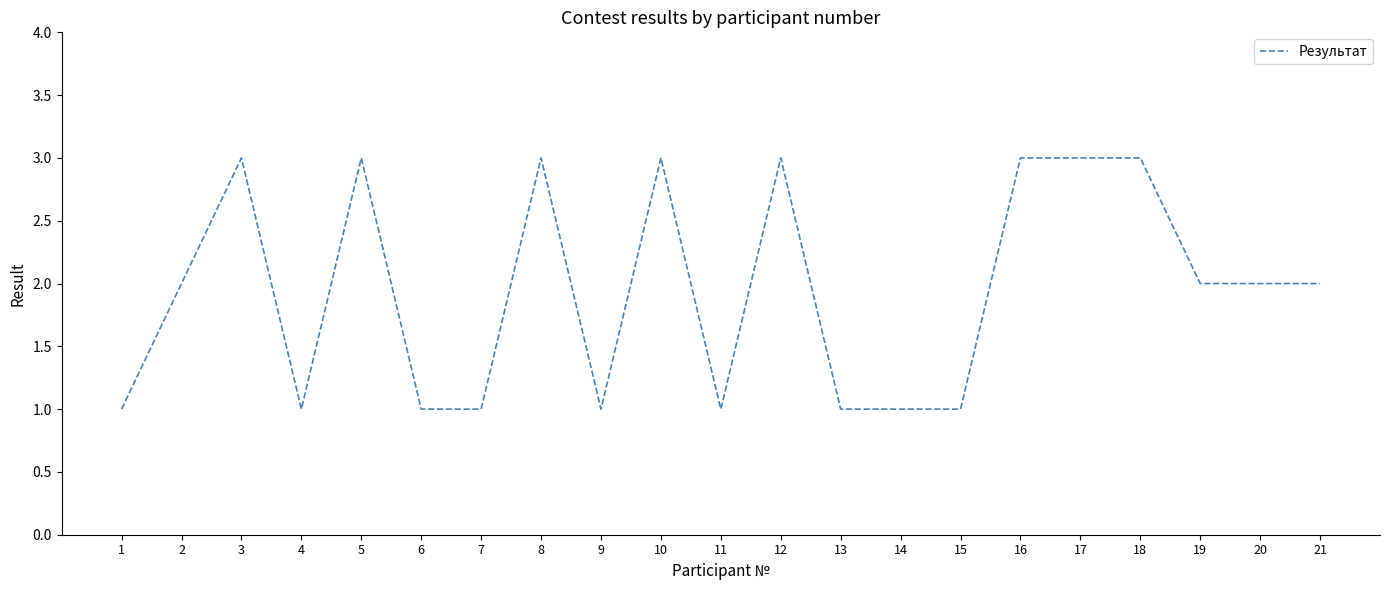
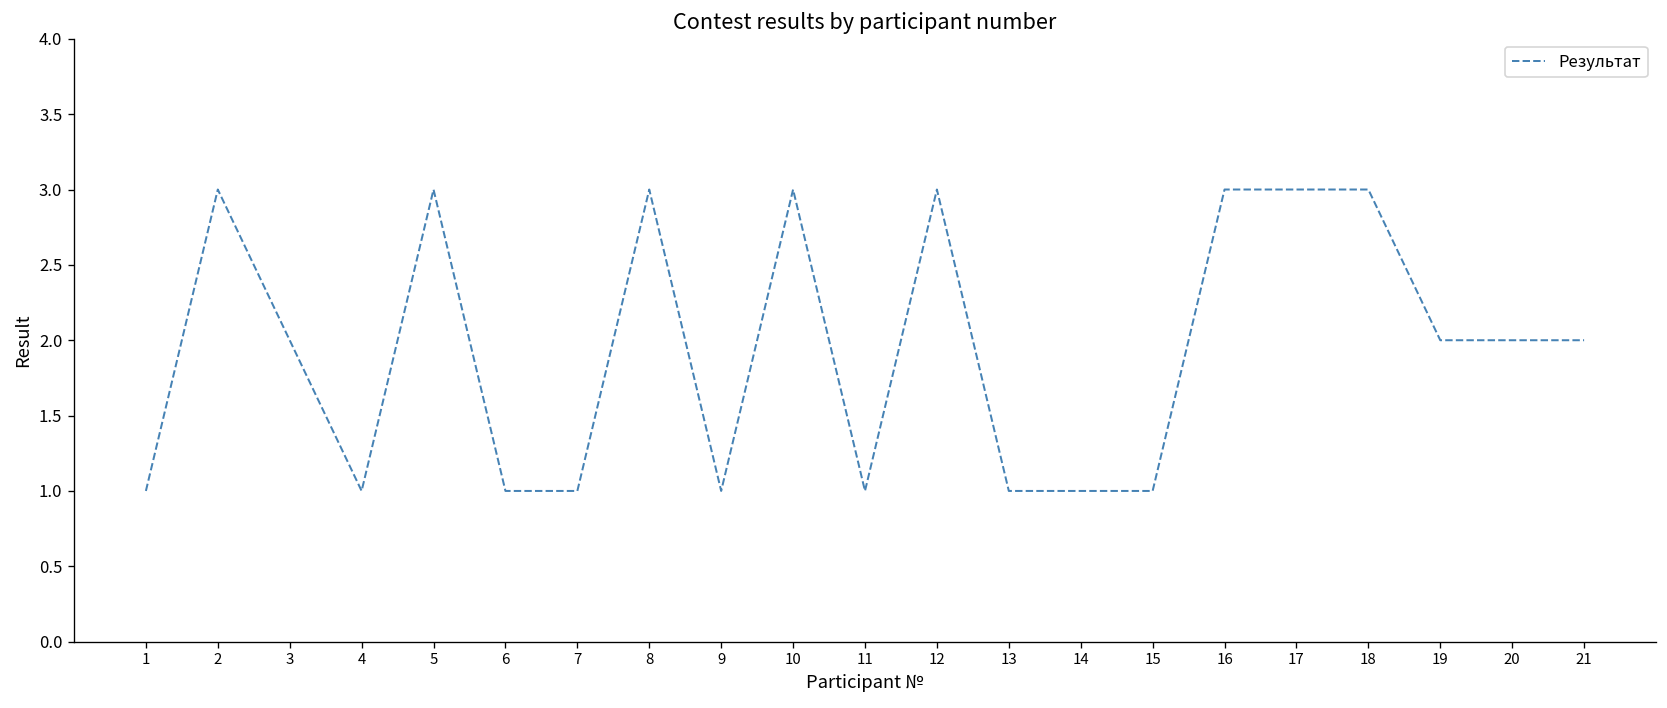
2: 2 -> 3
3: 3 -> 2
